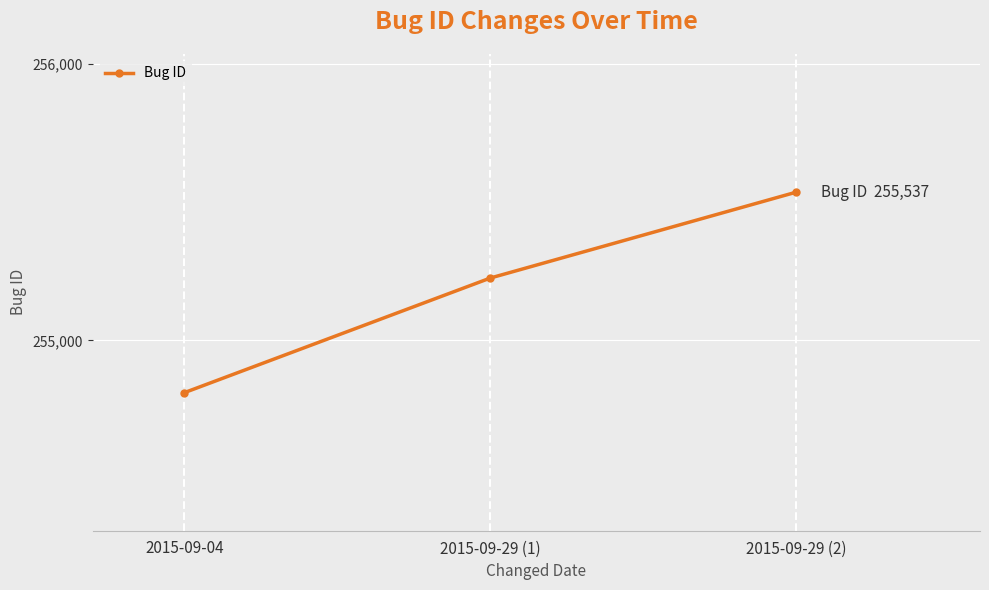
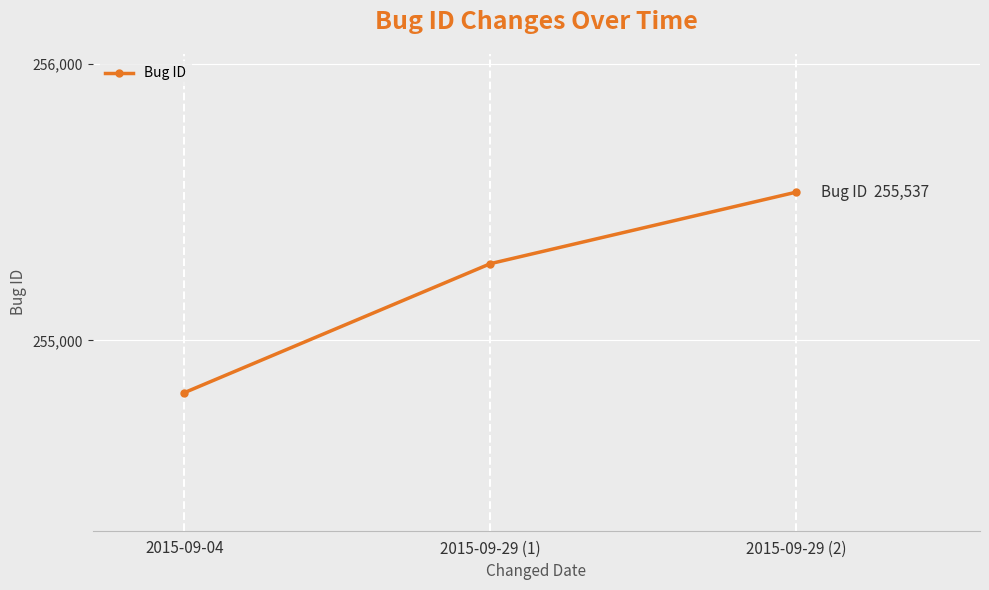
2015-09-29 (1): 255,230 -> 255,280
